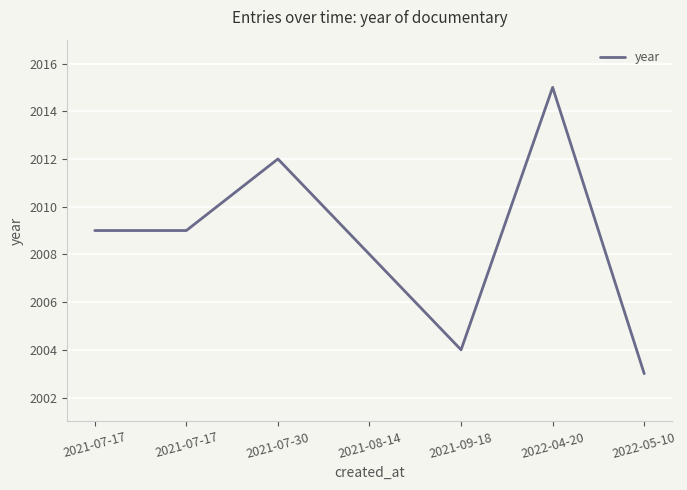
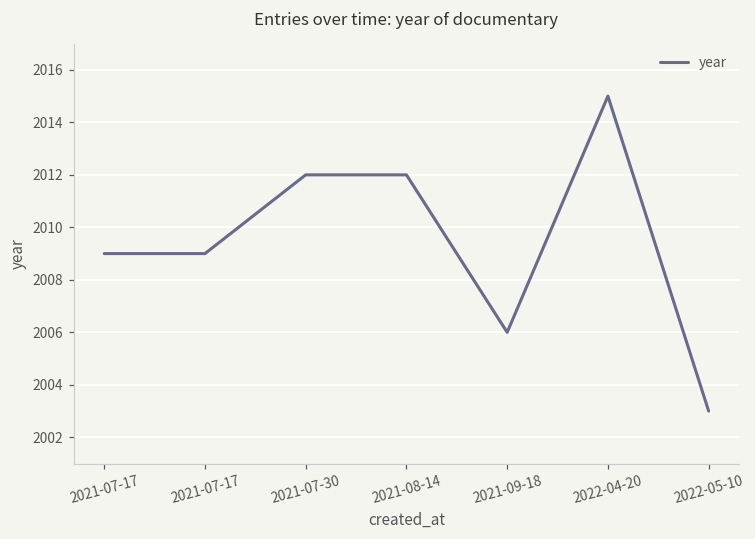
2021-08-14: 2008 -> 2012
2021-09-18: 2004 -> 2006
